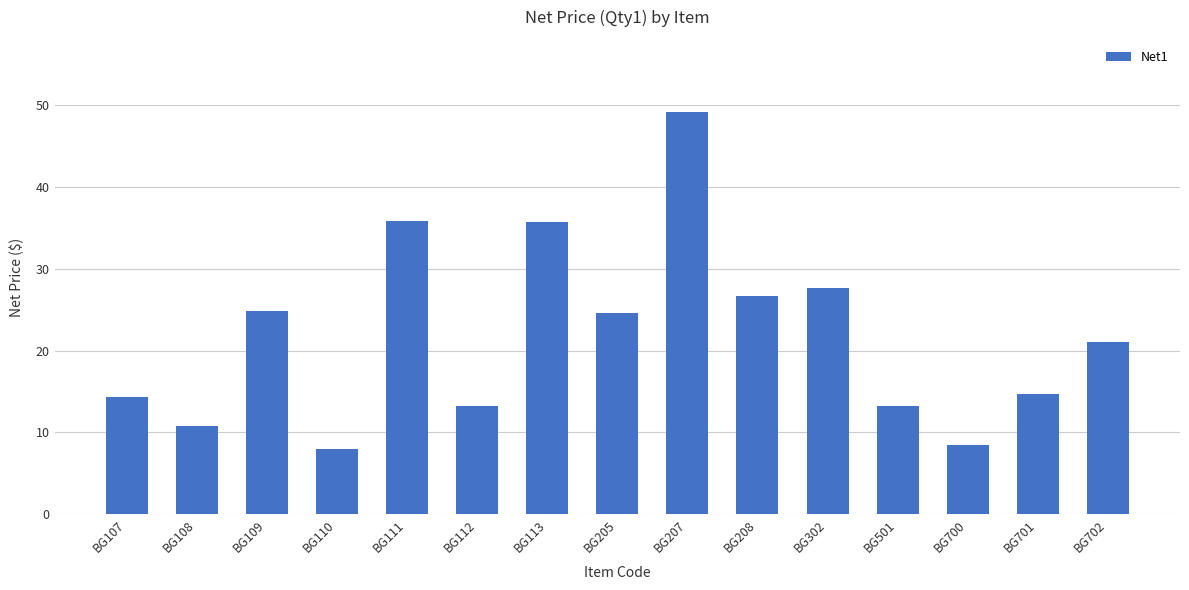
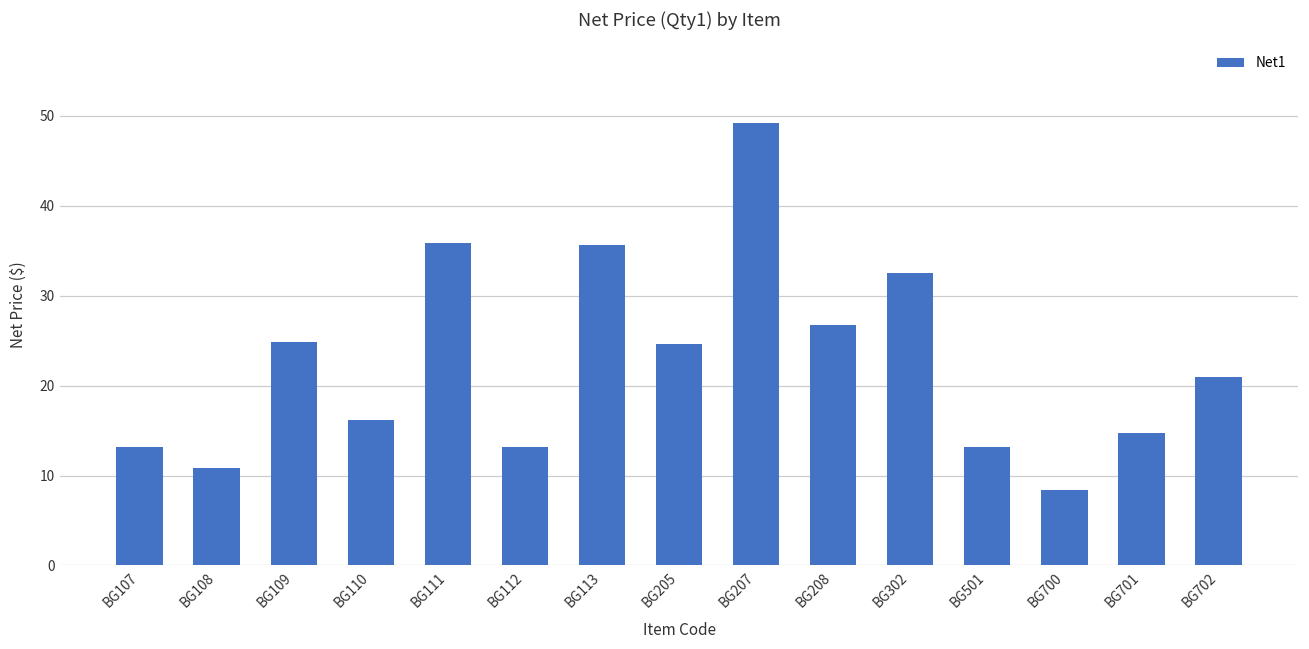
BG107: 14 -> 13
BG110: 8 -> 16
BG302: 28 -> 33
